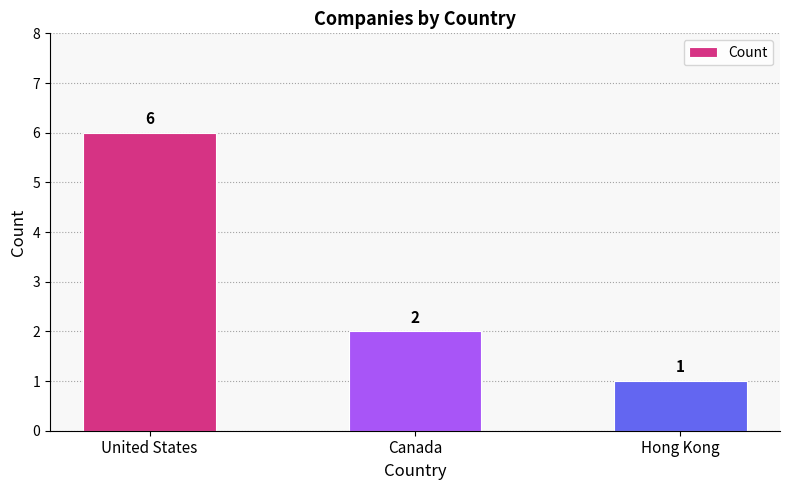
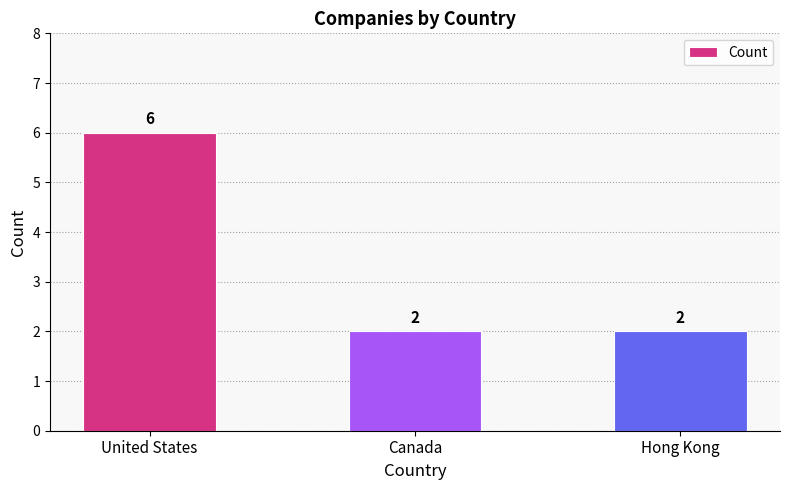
Hong Kong: 1 -> 2
